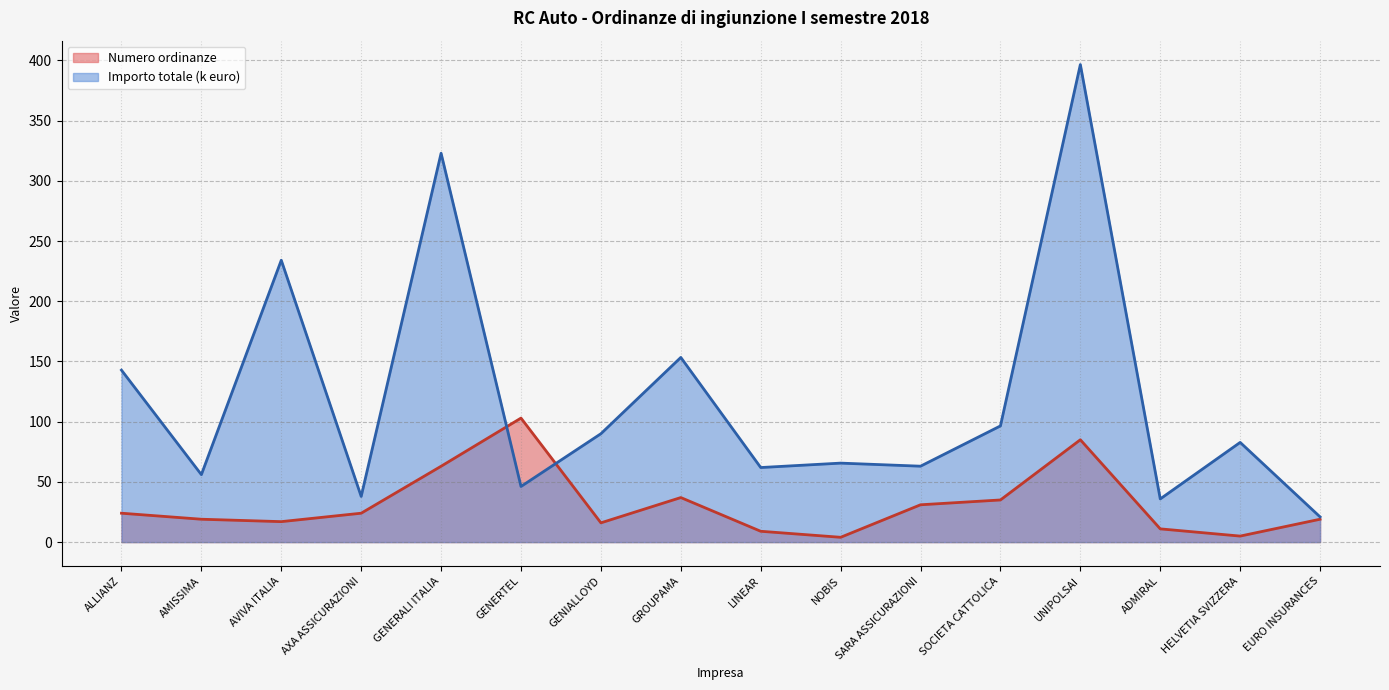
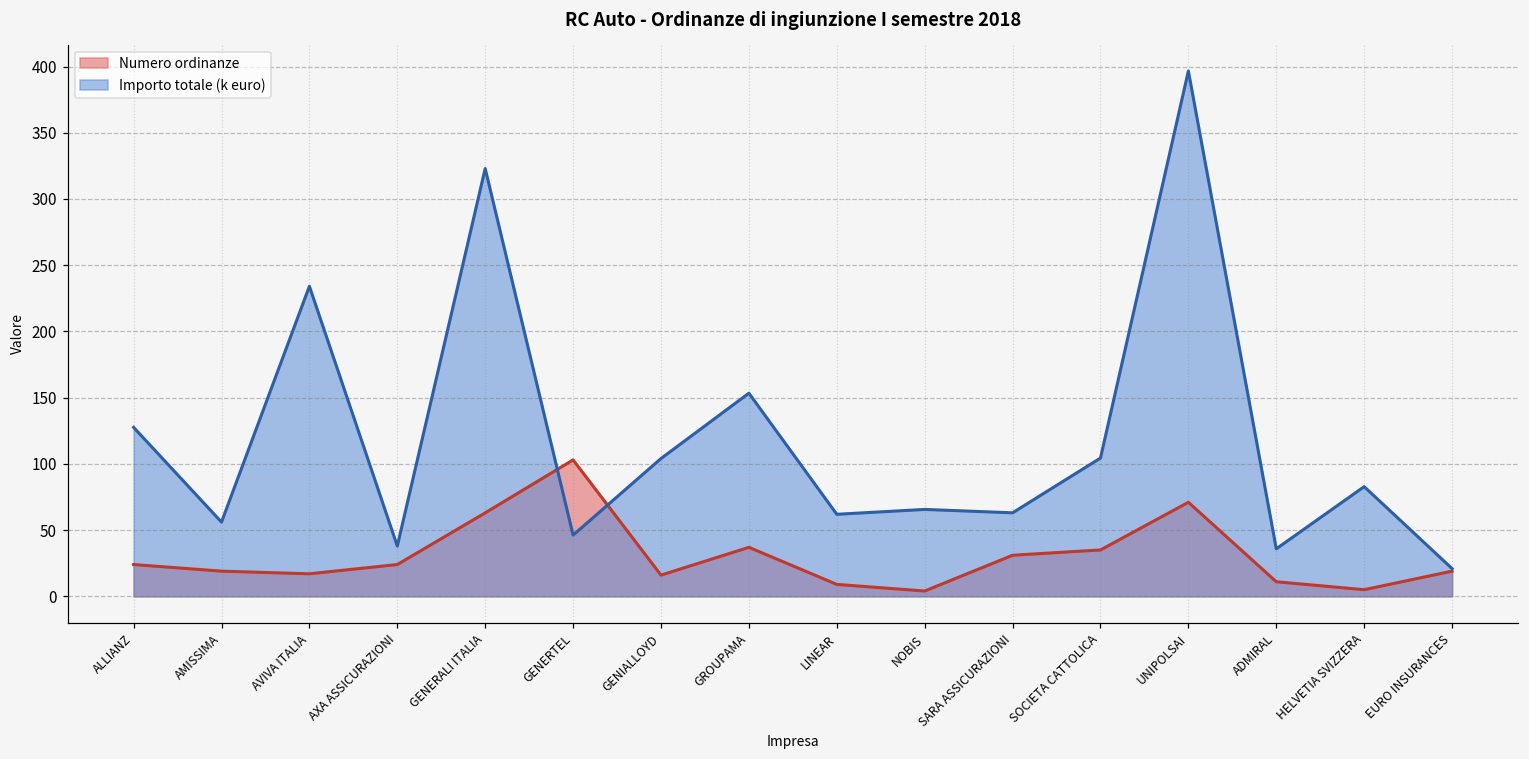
Importo totale (k euro), ALLIANZ: 143 -> 128
Importo totale (k euro), GENIALLOYD: 90 -> 104
Importo totale (k euro), SOCIETA CATTOLICA: 97 -> 104
Numero ordinanze, UNIPOLSAI: 85 -> 71
